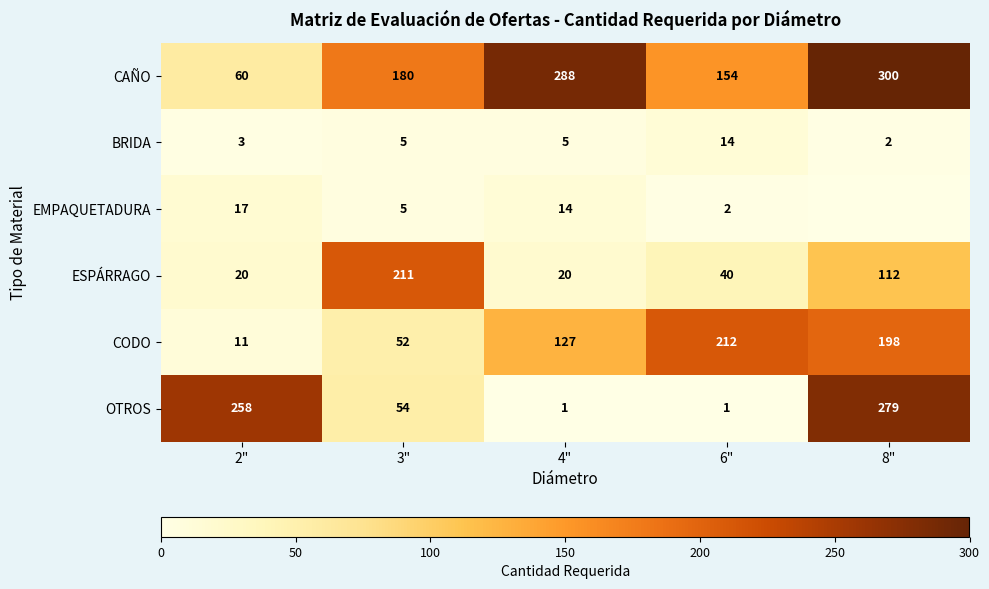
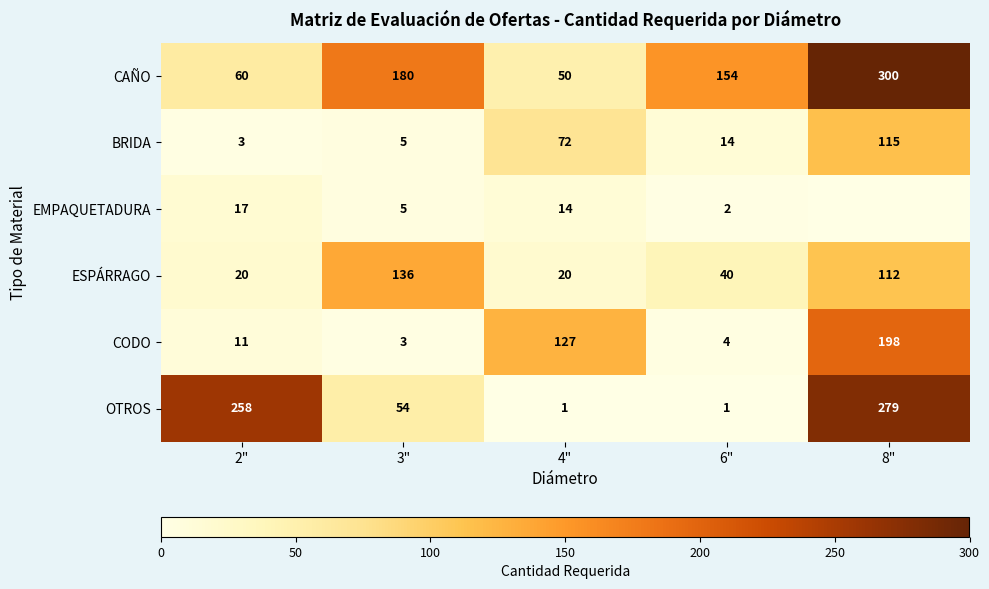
CAÑO, 4": 288 -> 50
BRIDA, 4": 5 -> 72
BRIDA, 8": 2 -> 115
ESPÁRRAGO, 3": 211 -> 136
CODO, 3": 52 -> 3
CODO, 6": 212 -> 4
